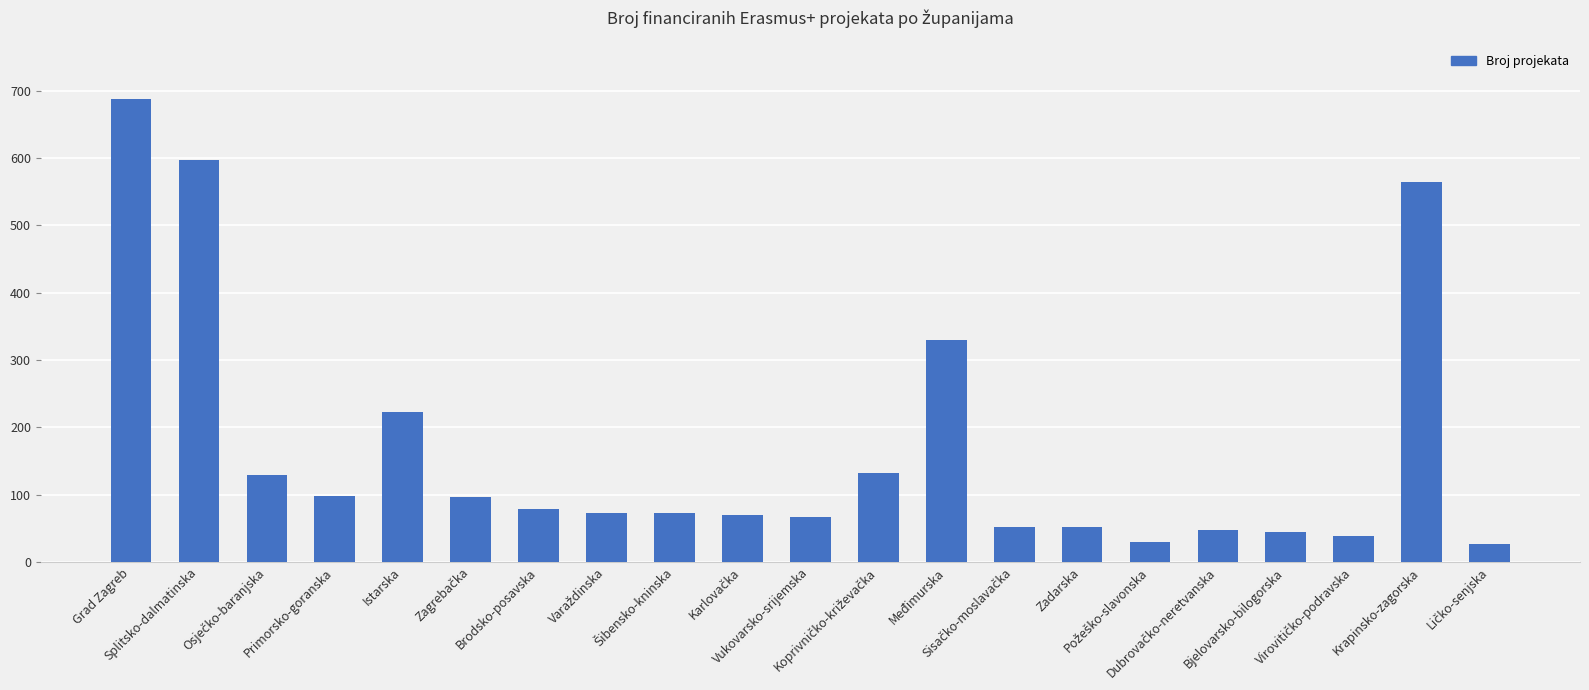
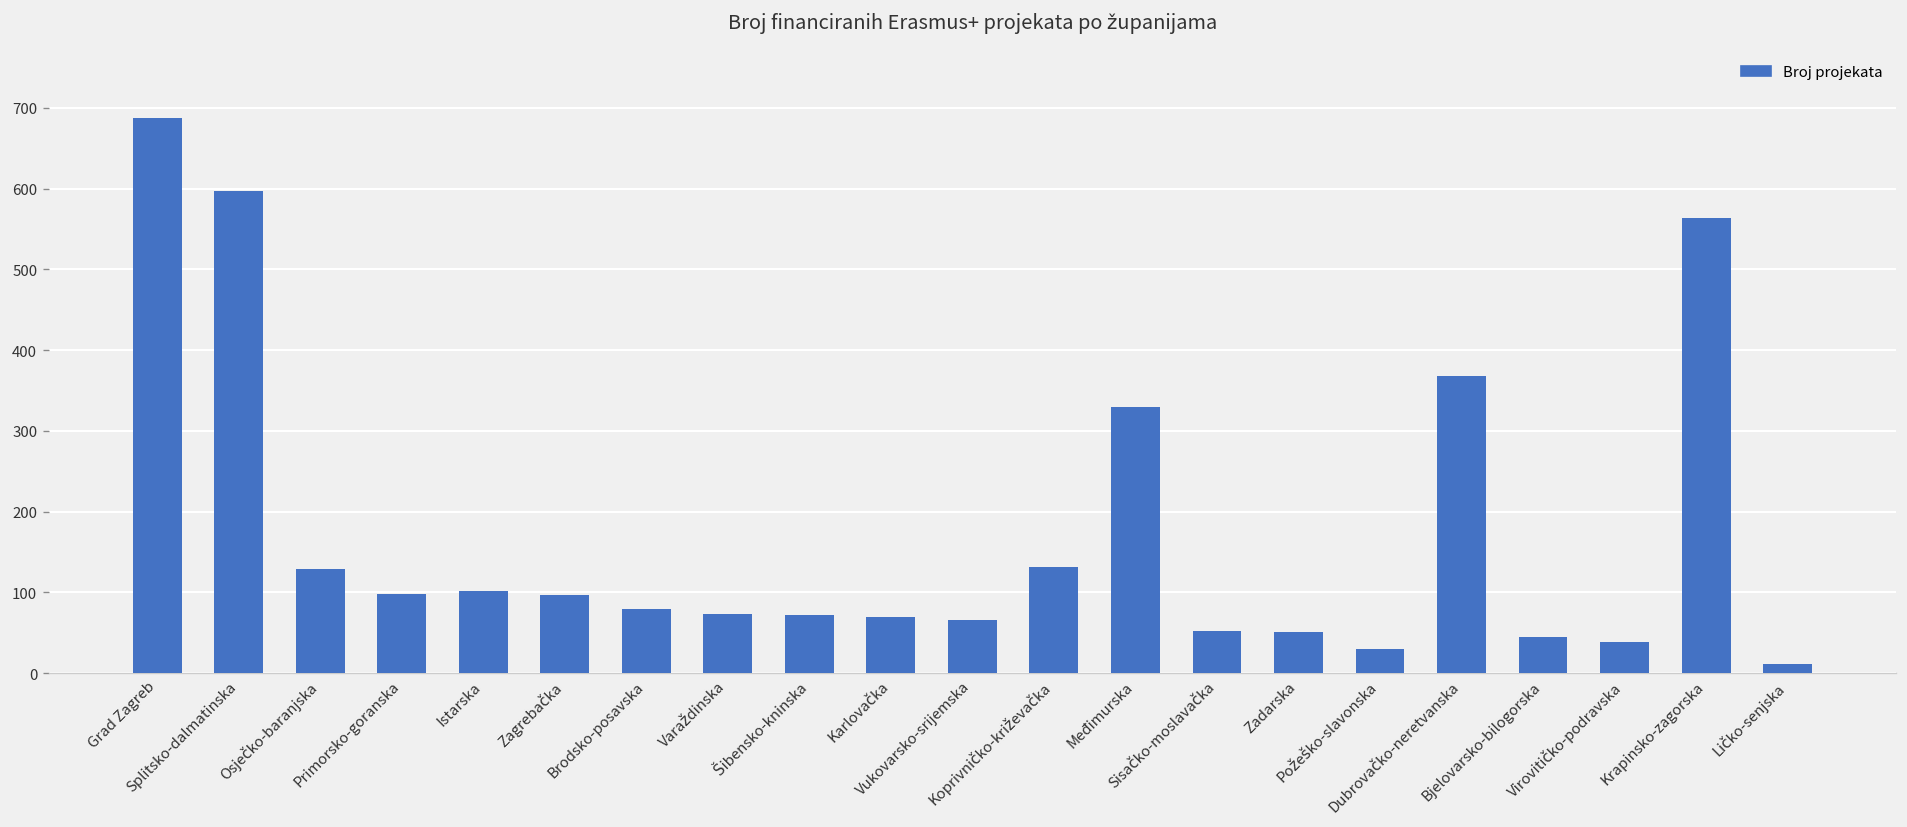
Istarska: 220 -> 100
Dubrovačko-neretvanska: 50 -> 370
Ličko-senjska: 30 -> 10
